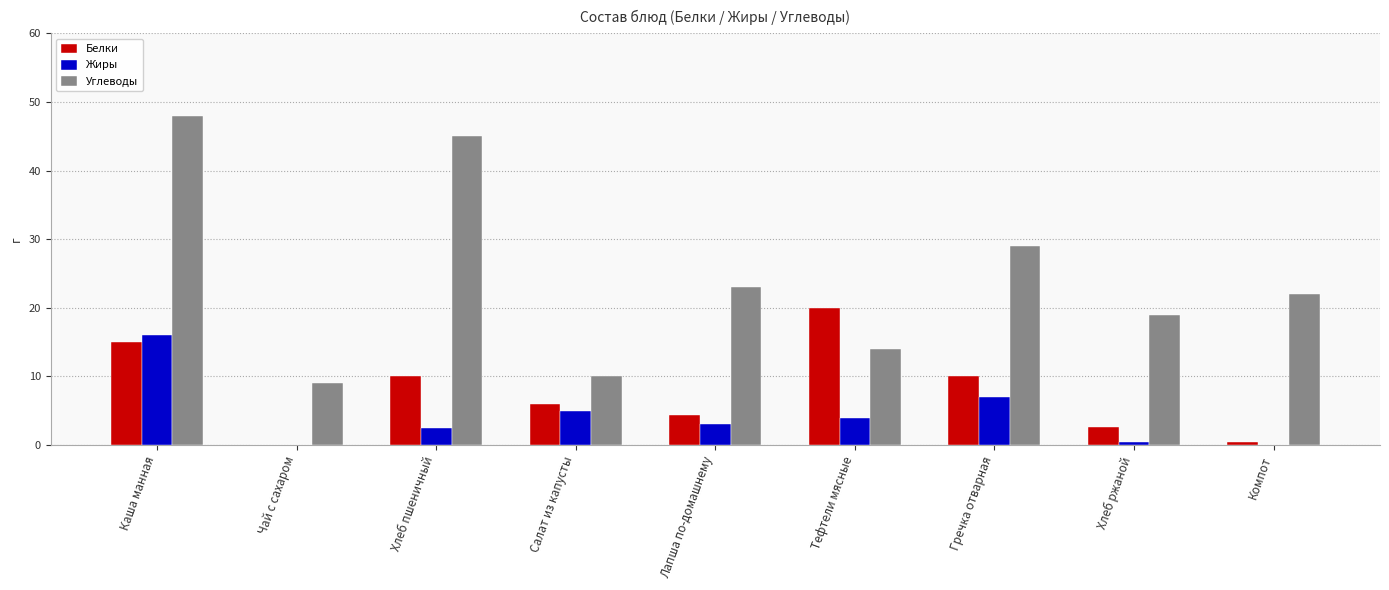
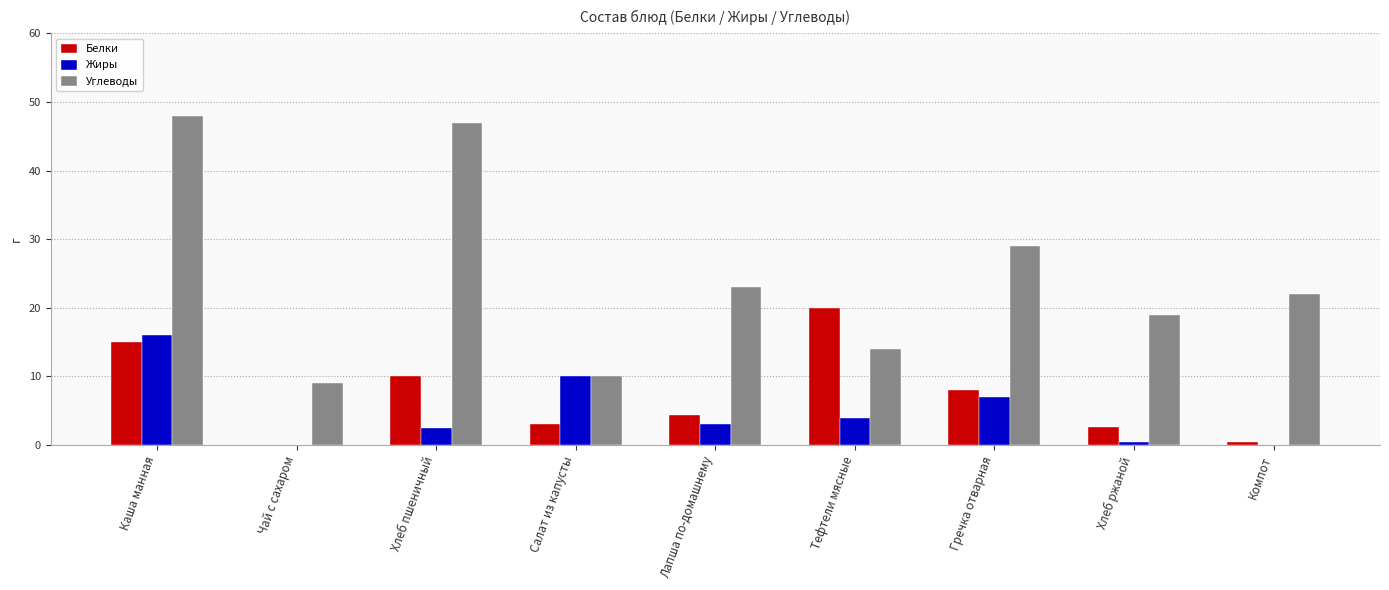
Углеводы, Хлеб пшеничный: 45 -> 47
Белки, Салат из капусты: 6 -> 3
Жиры, Салат из капусты: 5 -> 10
Белки, Гречка отварная: 10 -> 8
